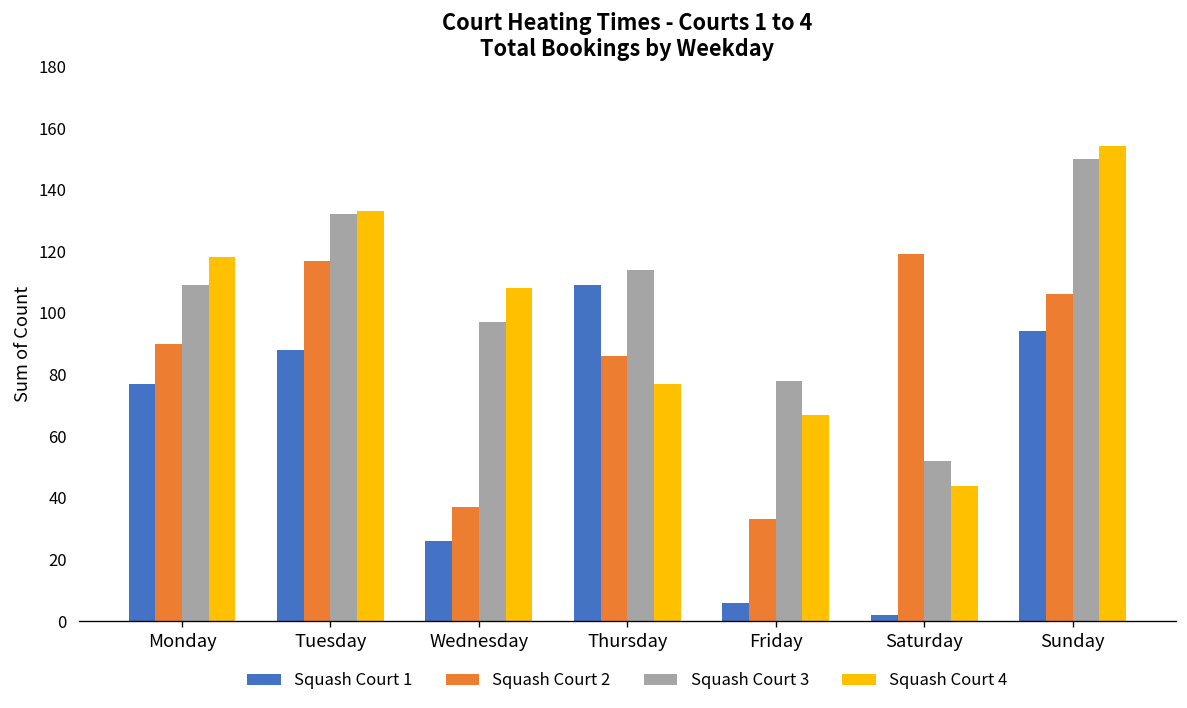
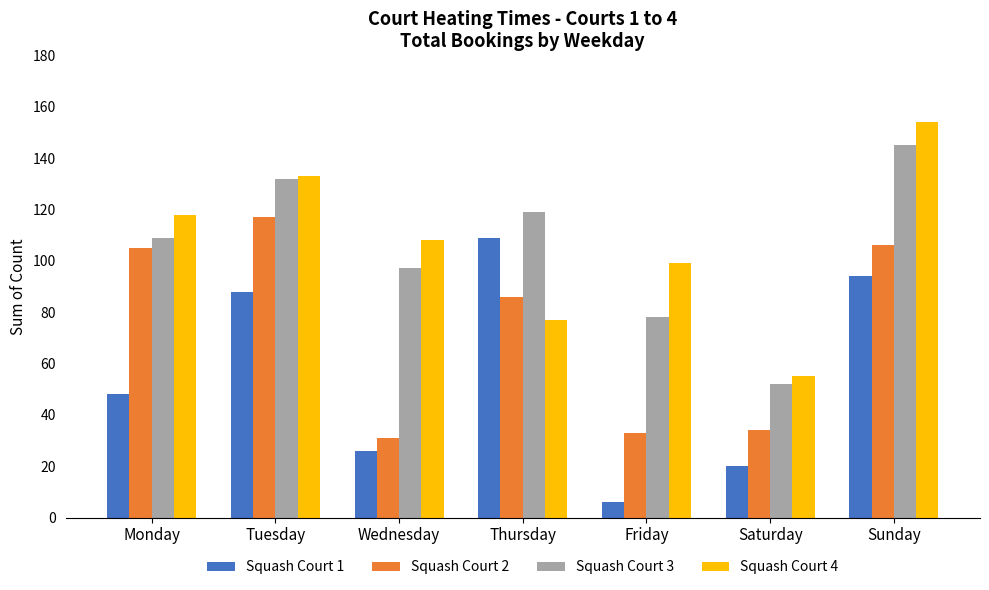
Squash Court 1, Monday: 77 -> 48
Squash Court 2, Monday: 90 -> 105
Squash Court 2, Wednesday: 37 -> 31
Squash Court 3, Thursday: 114 -> 119
Squash Court 4, Friday: 67 -> 99
Squash Court 1, Saturday: 2 -> 20
Squash Court 2, Saturday: 119 -> 34
Squash Court 4, Saturday: 44 -> 55
Squash Court 3, Sunday: 150 -> 145
